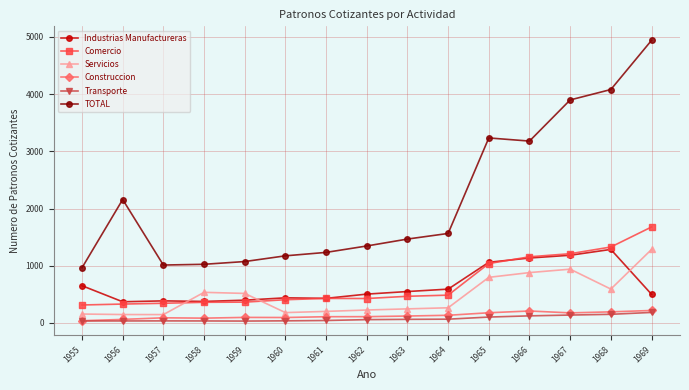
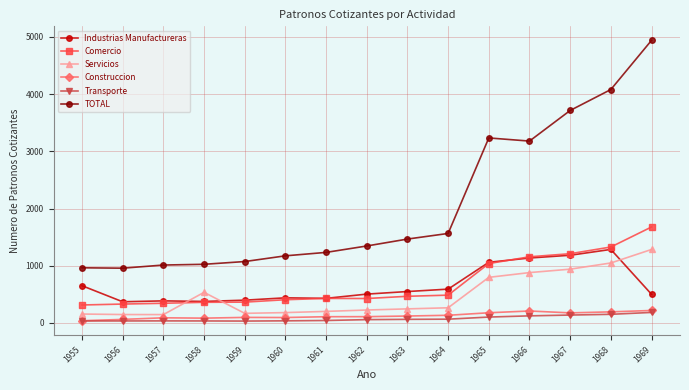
TOTAL, 1956: 2200 -> 1000
Servicios, 1959: 500 -> 200
TOTAL, 1967: 3900 -> 3700
Servicios, 1968: 600 -> 1000
